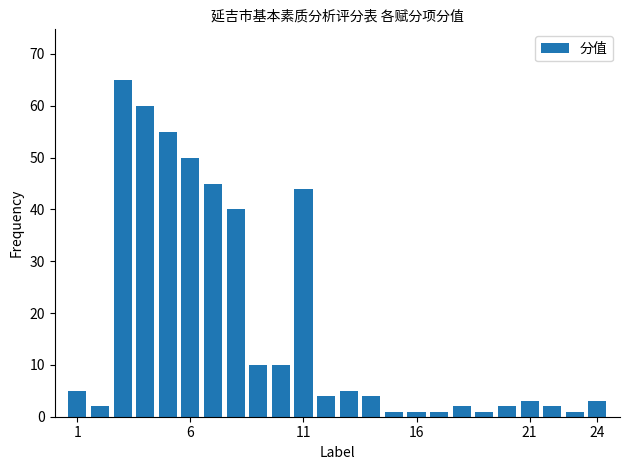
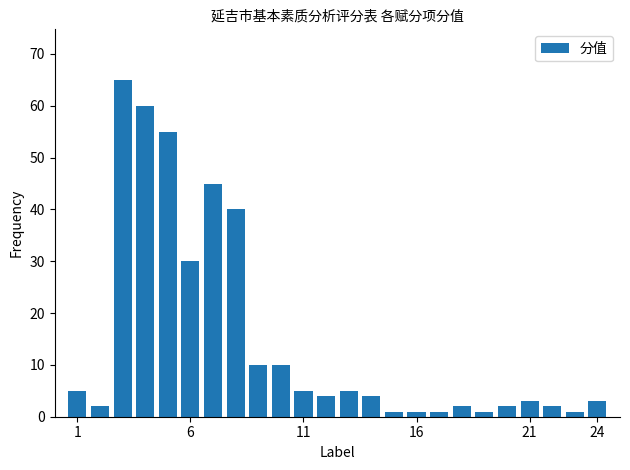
6: 50 -> 30
11: 44 -> 5
